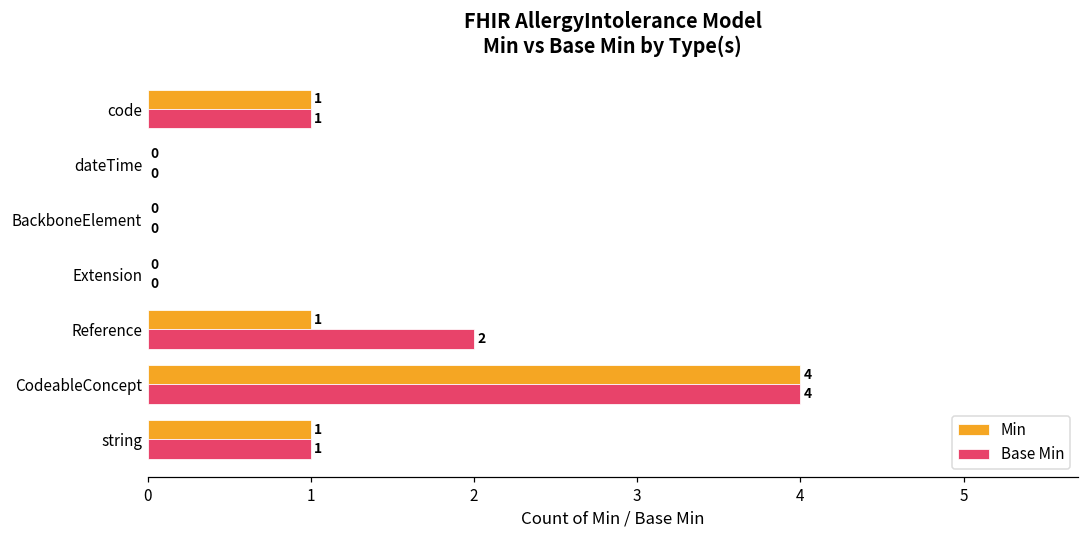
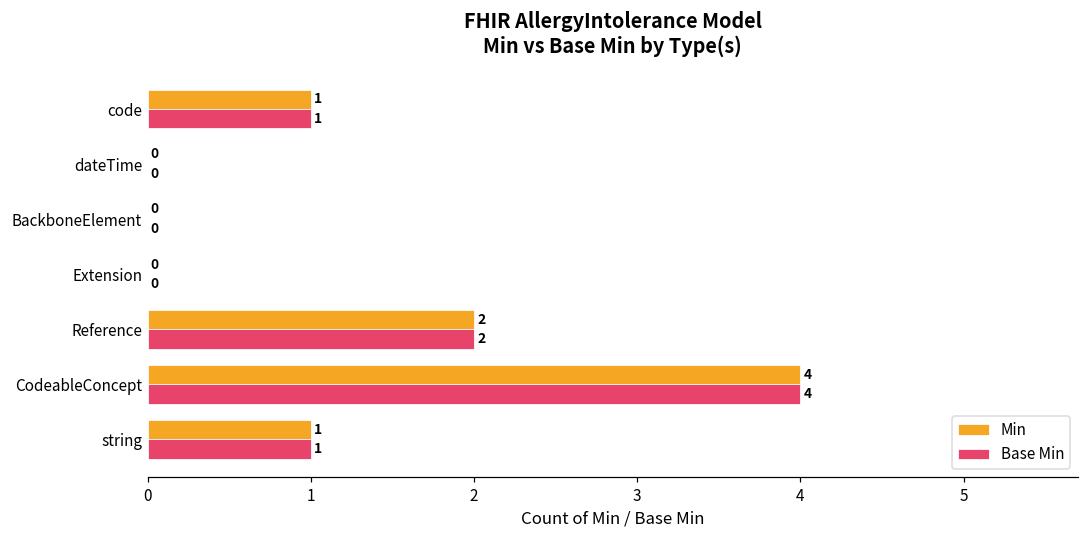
Min, Reference: 1 -> 2
